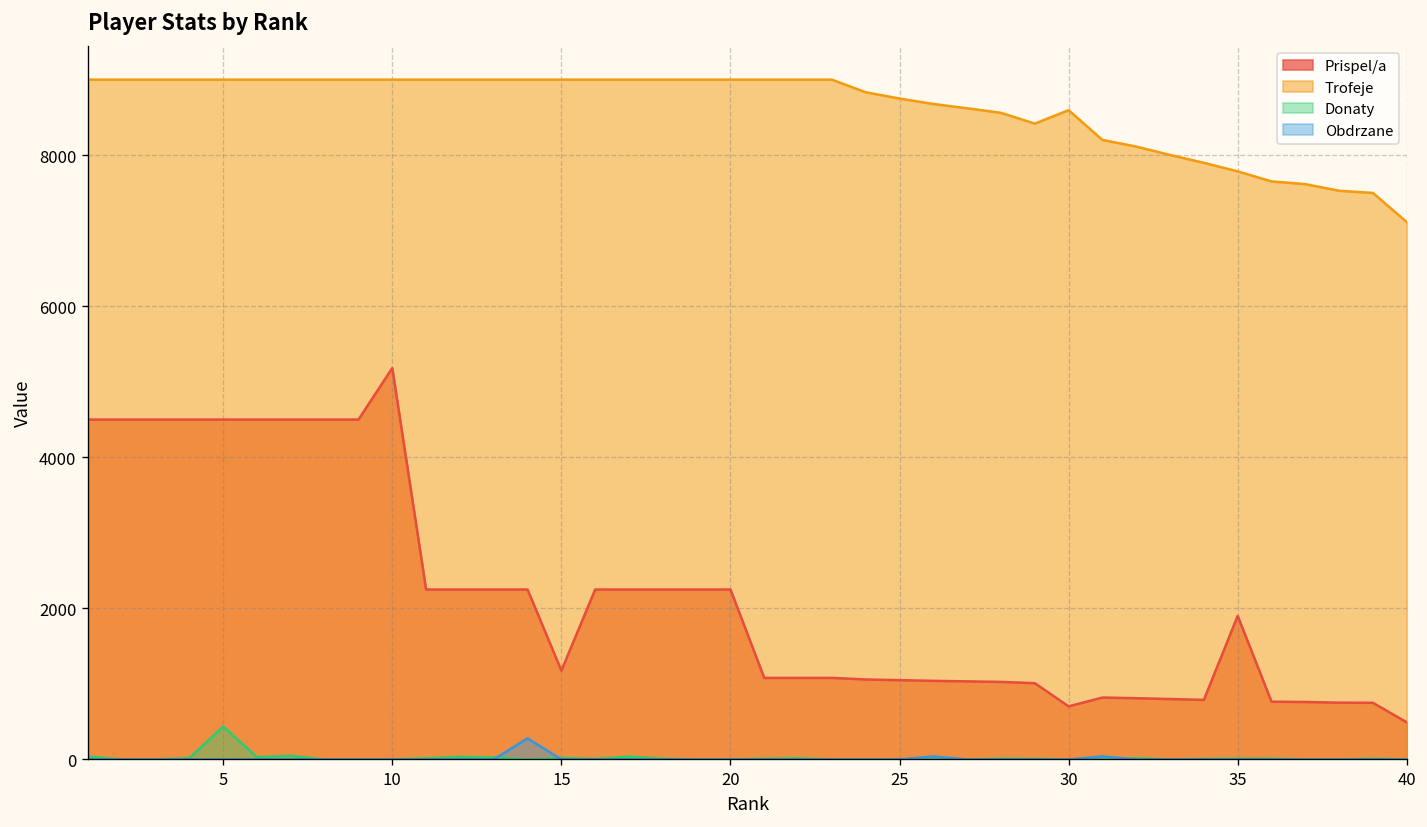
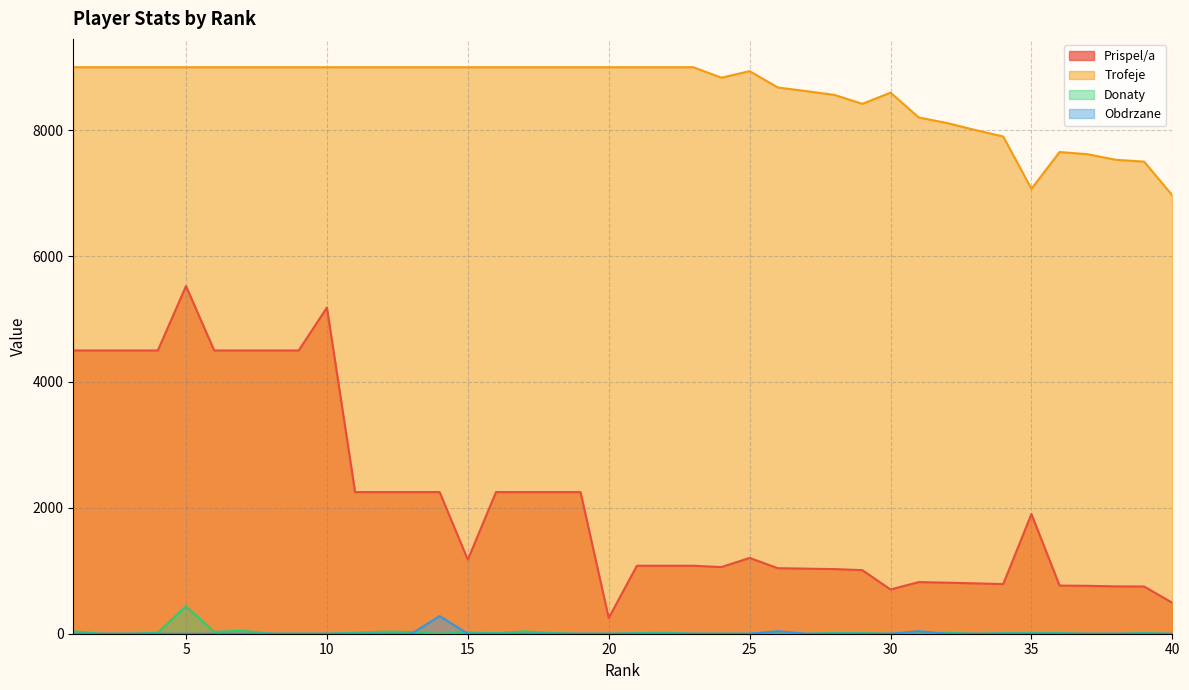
Prispel/a, 5: 4500 -> 5500
Prispel/a, 20: 2300 -> 200
Prispel/a, 25: 1100 -> 1200
Trofeje, 25: 8800 -> 8900
Trofeje, 35: 7800 -> 7100
Trofeje, 40: 7100 -> 7000
